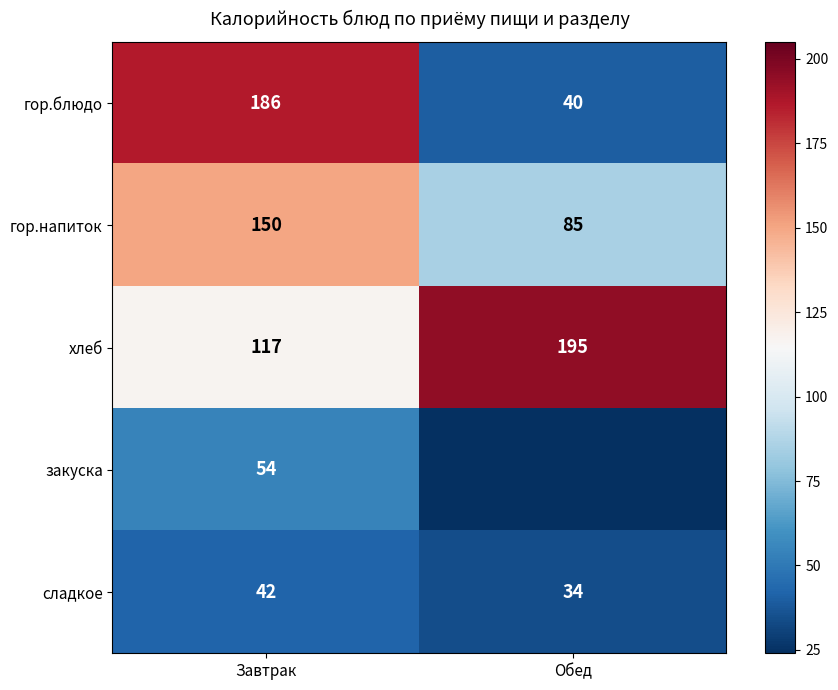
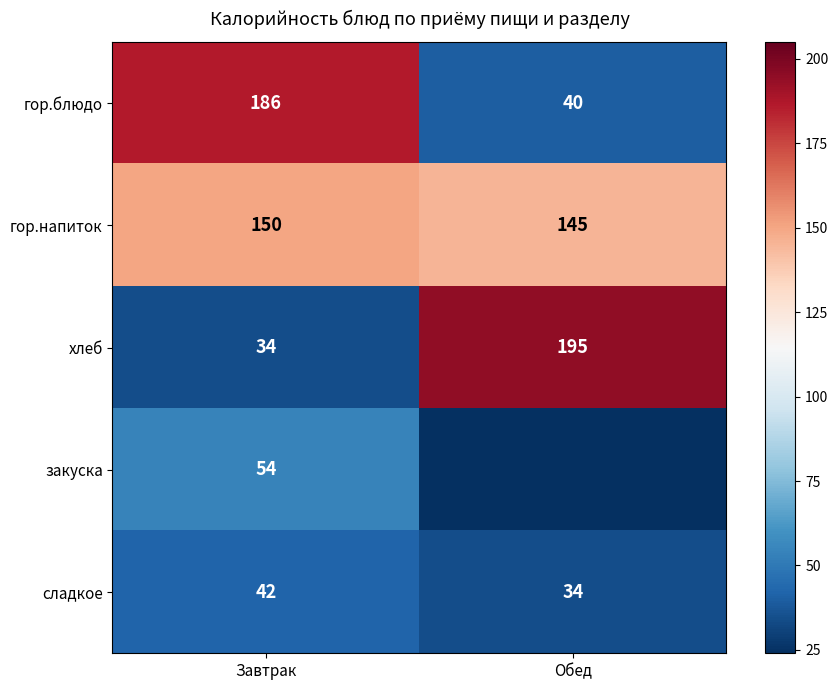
гор.напиток, Обед: 85 -> 145
хлеб, Завтрак: 117 -> 34
